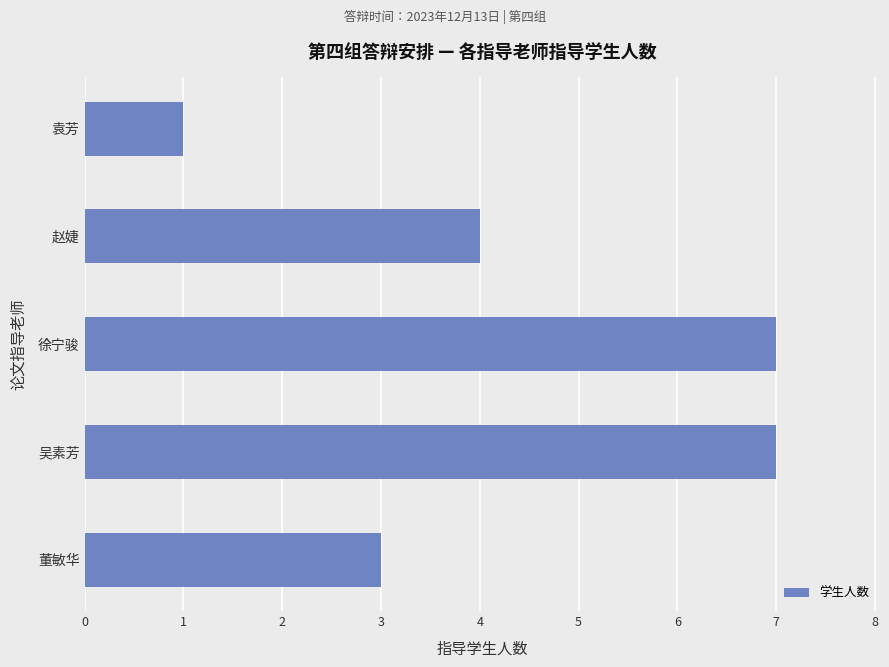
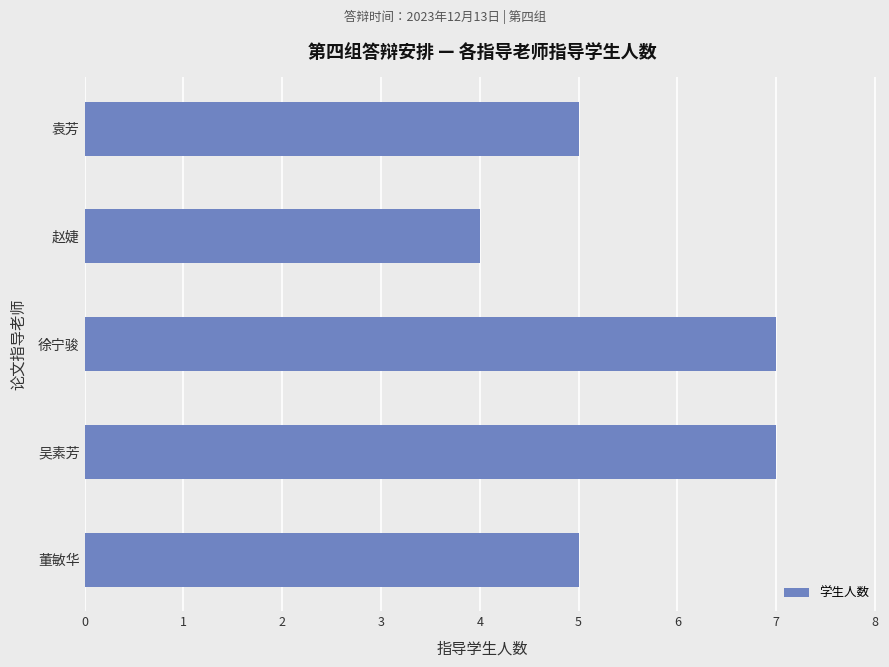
袁芳: 1 -> 5
董敏华: 3 -> 5
